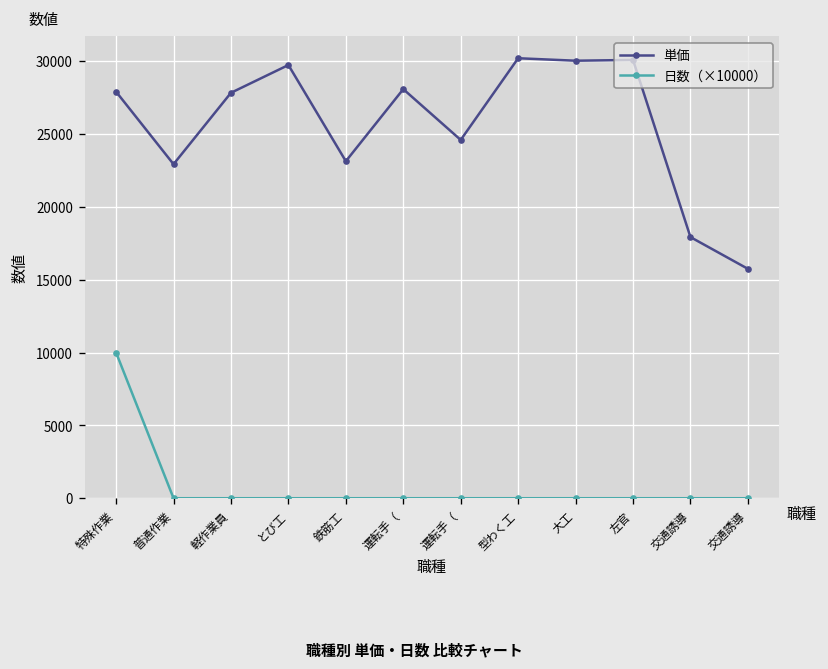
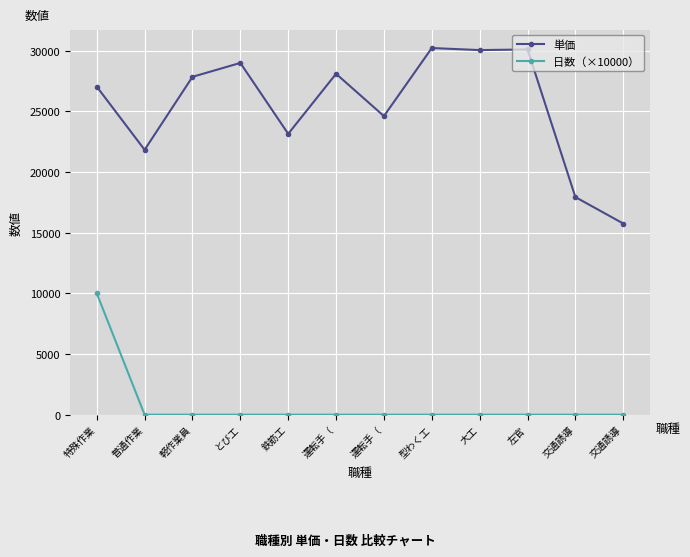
単価, 特殊作業: 27900 -> 27000
単価, 普通作業: 22900 -> 21800
単価, とび工: 29700 -> 29000
